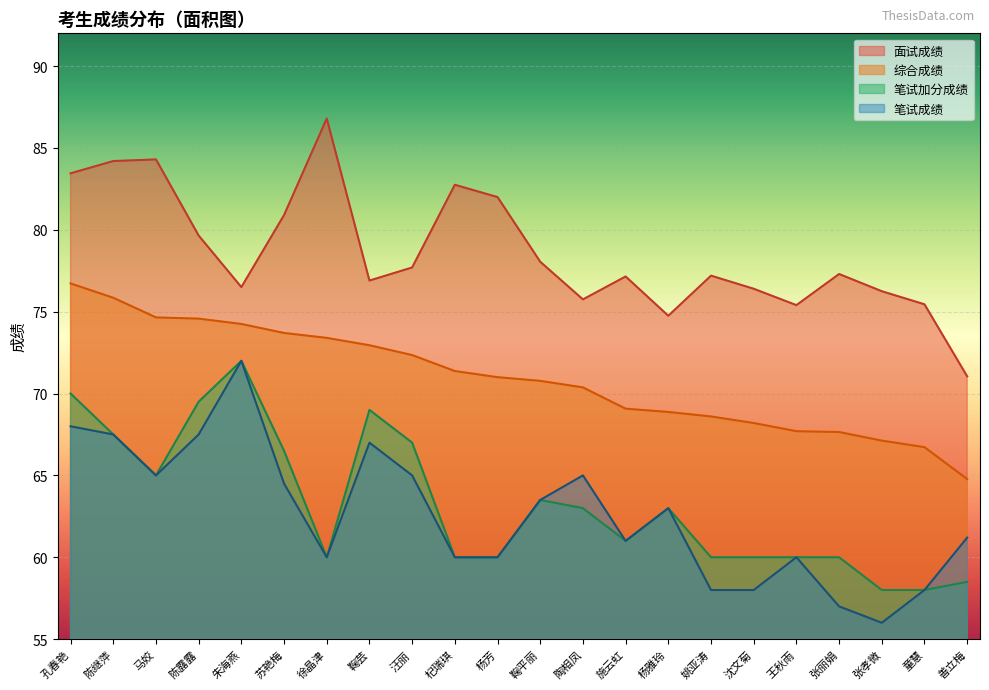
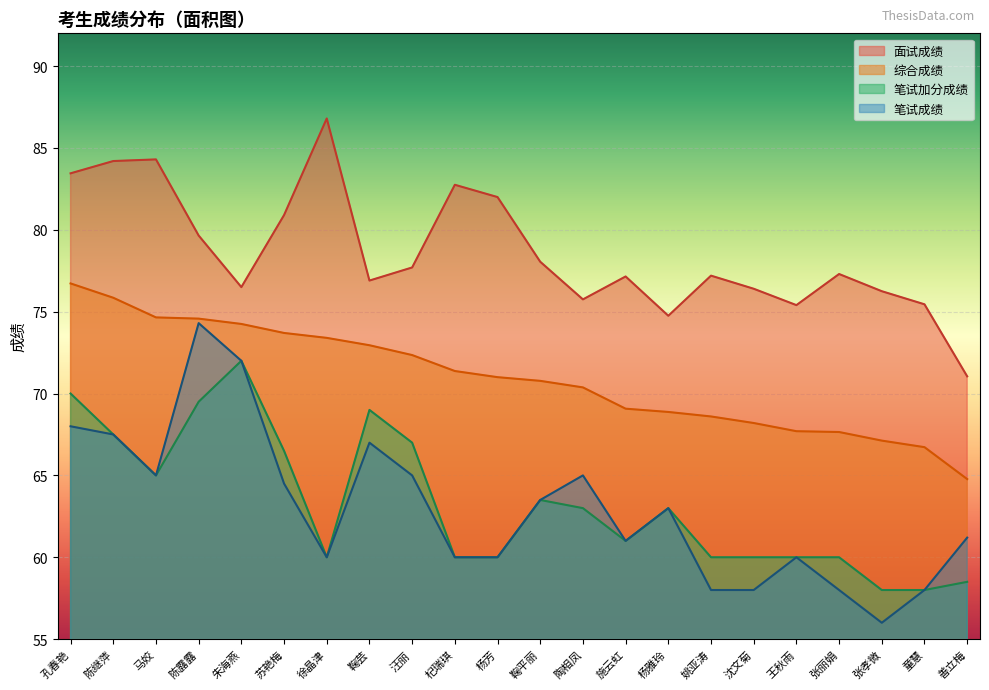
笔试成绩, 陈露露: 67.5 -> 74.3
笔试成绩, 张丽娟: 57 -> 58
